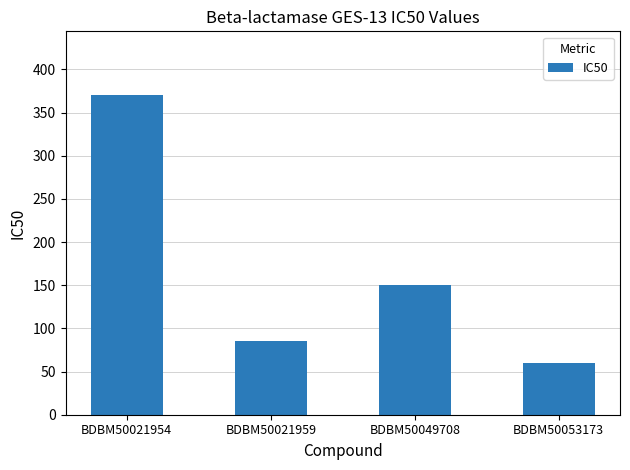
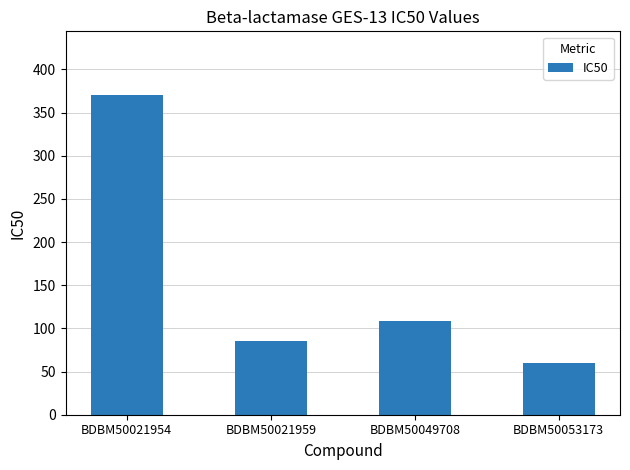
BDBM50049708: 150 -> 110
